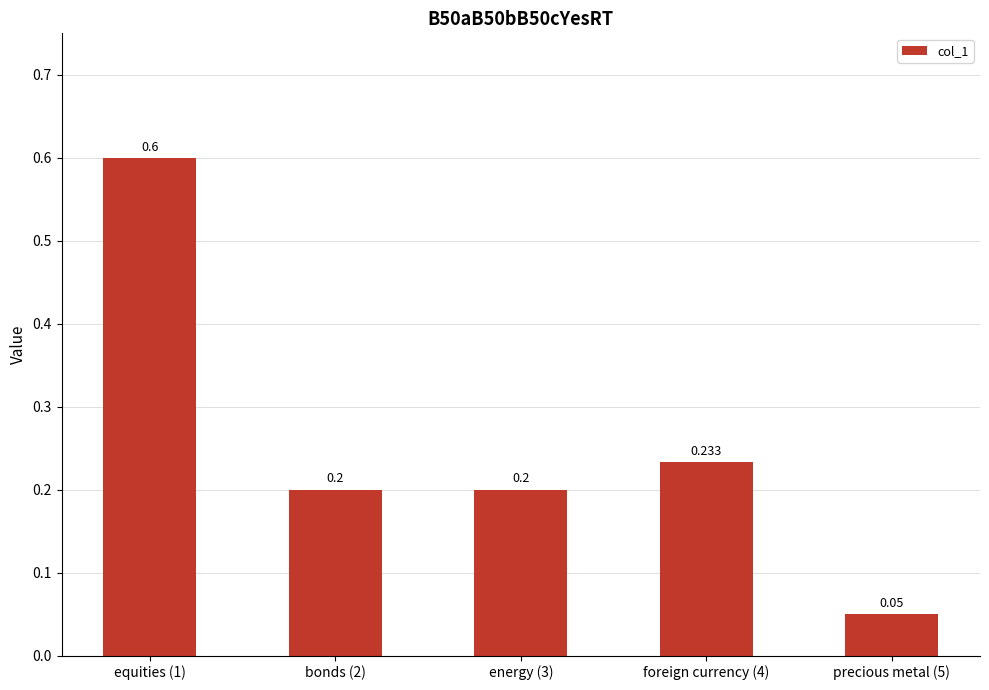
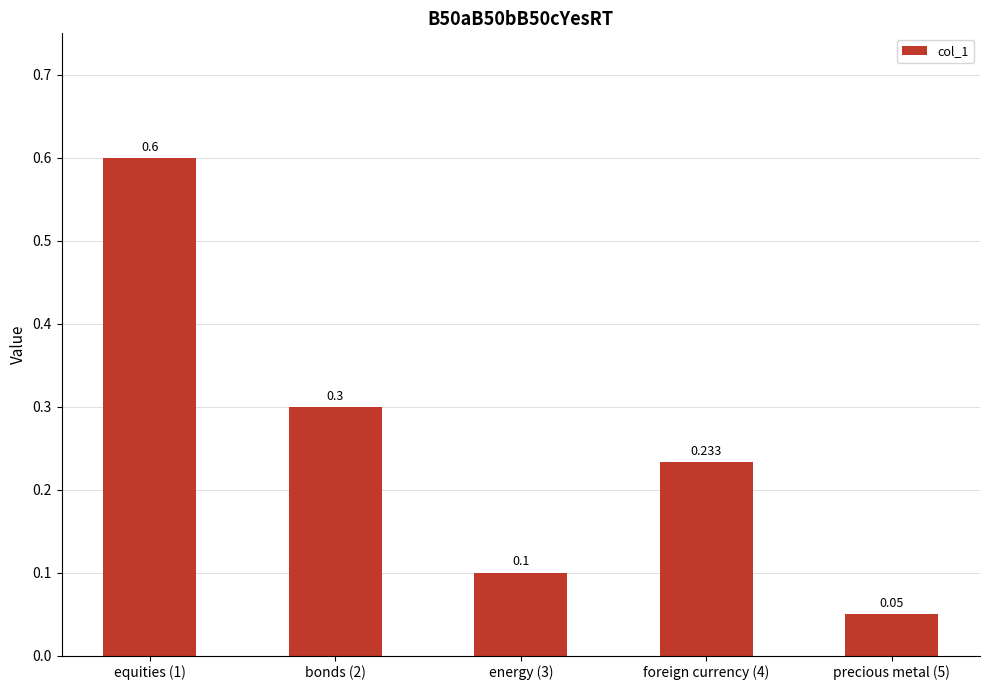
bonds (2): 0.2 -> 0.3
energy (3): 0.2 -> 0.1
